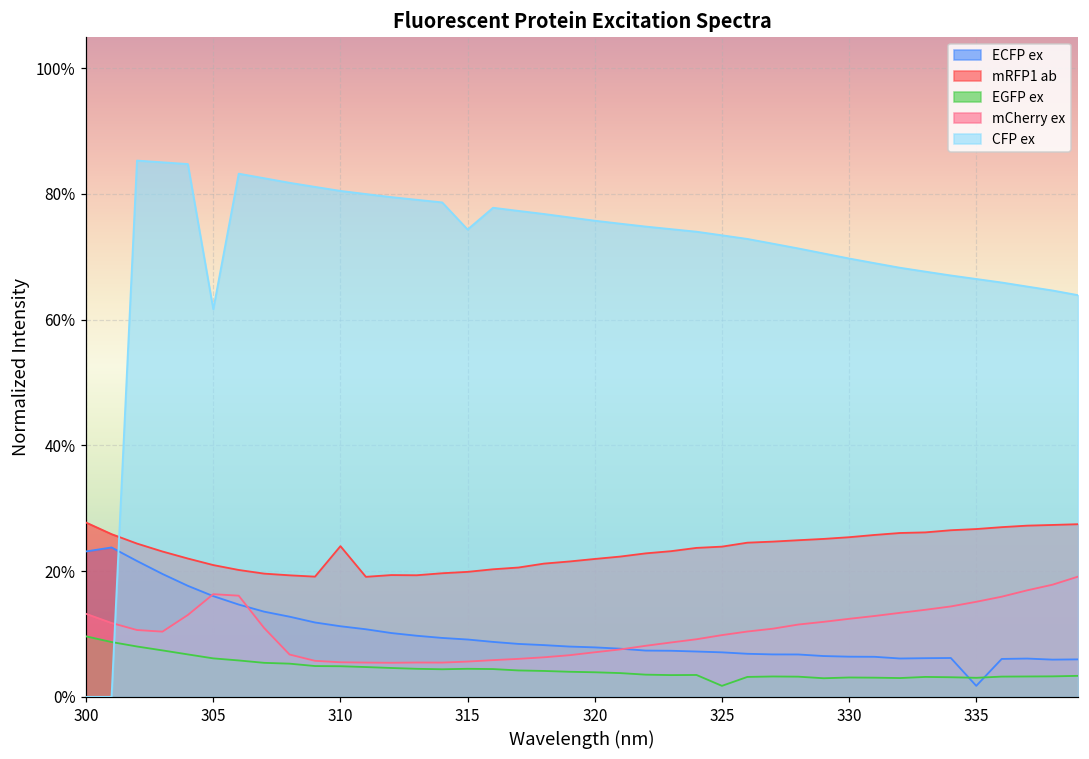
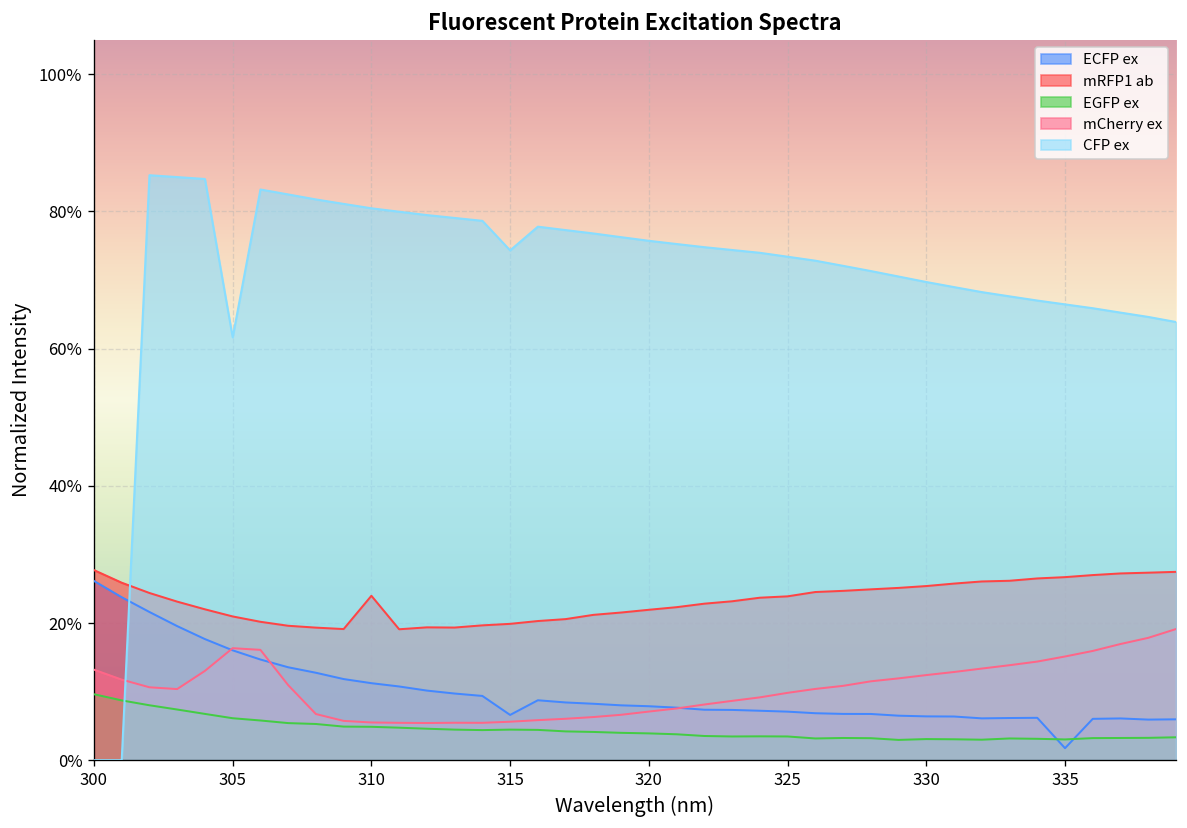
ECFP ex, 300: 23% -> 26%
ECFP ex, 315: 9% -> 7%
EGFP ex, 325: 2% -> 3%
